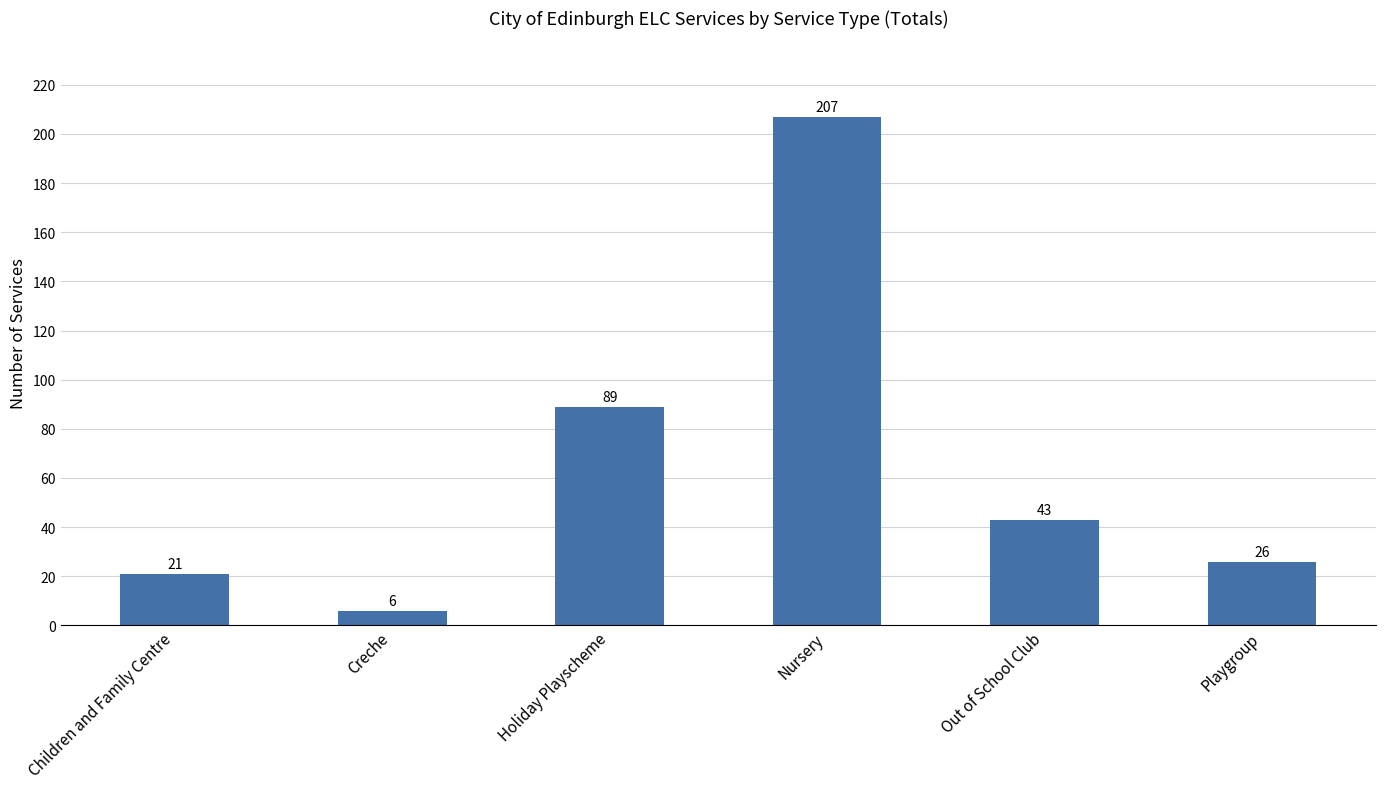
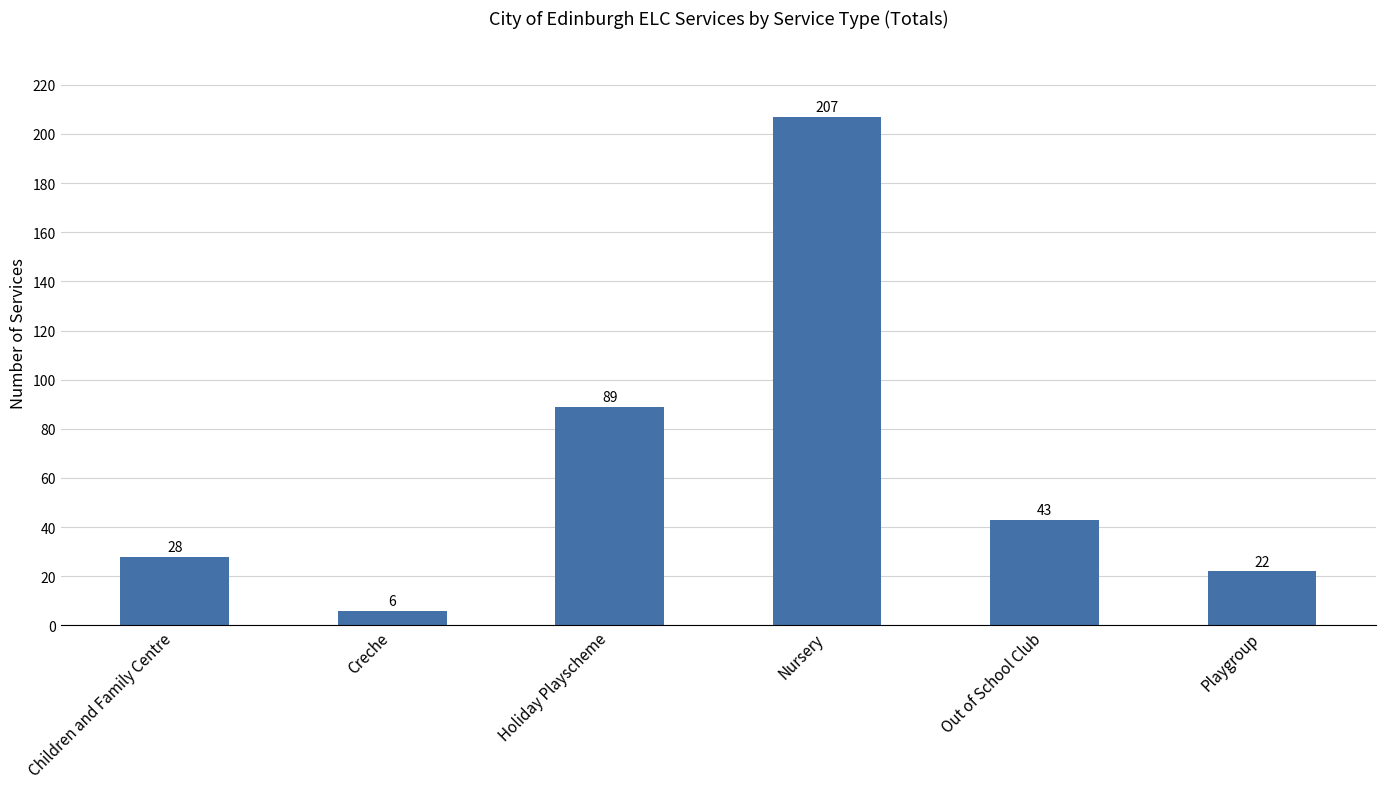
Children and Family Centre: 21 -> 28
Playgroup: 26 -> 22
